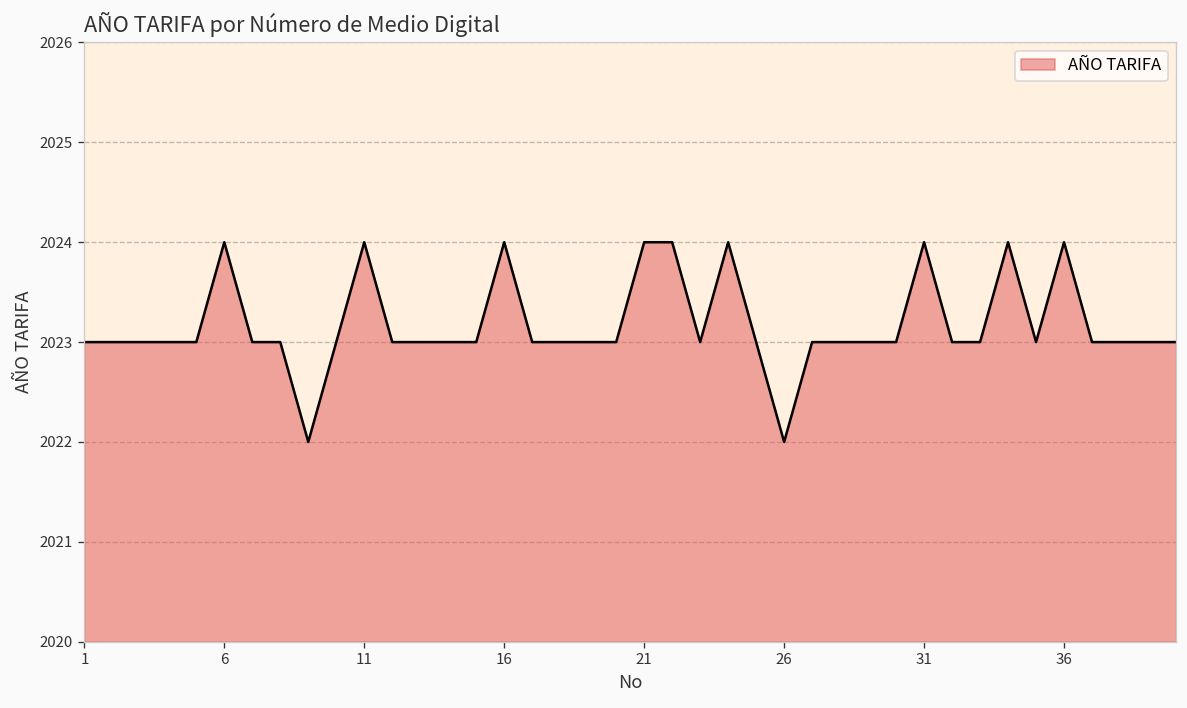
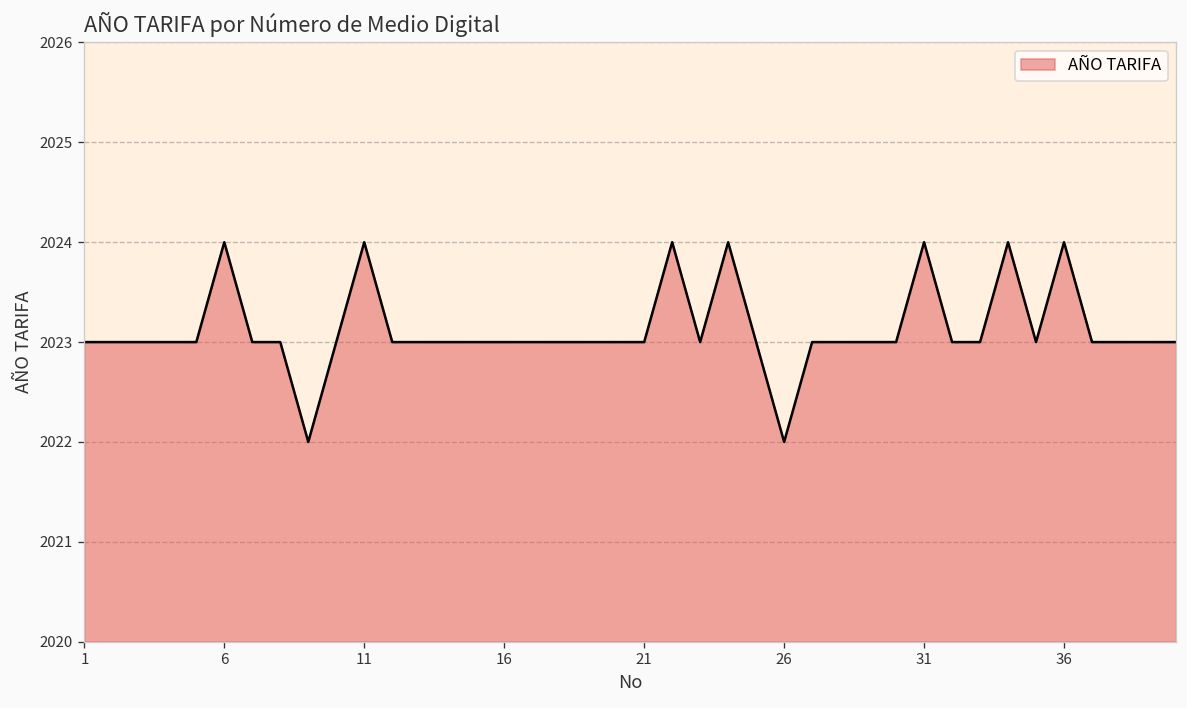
16: 2024 -> 2023
21: 2024 -> 2023
